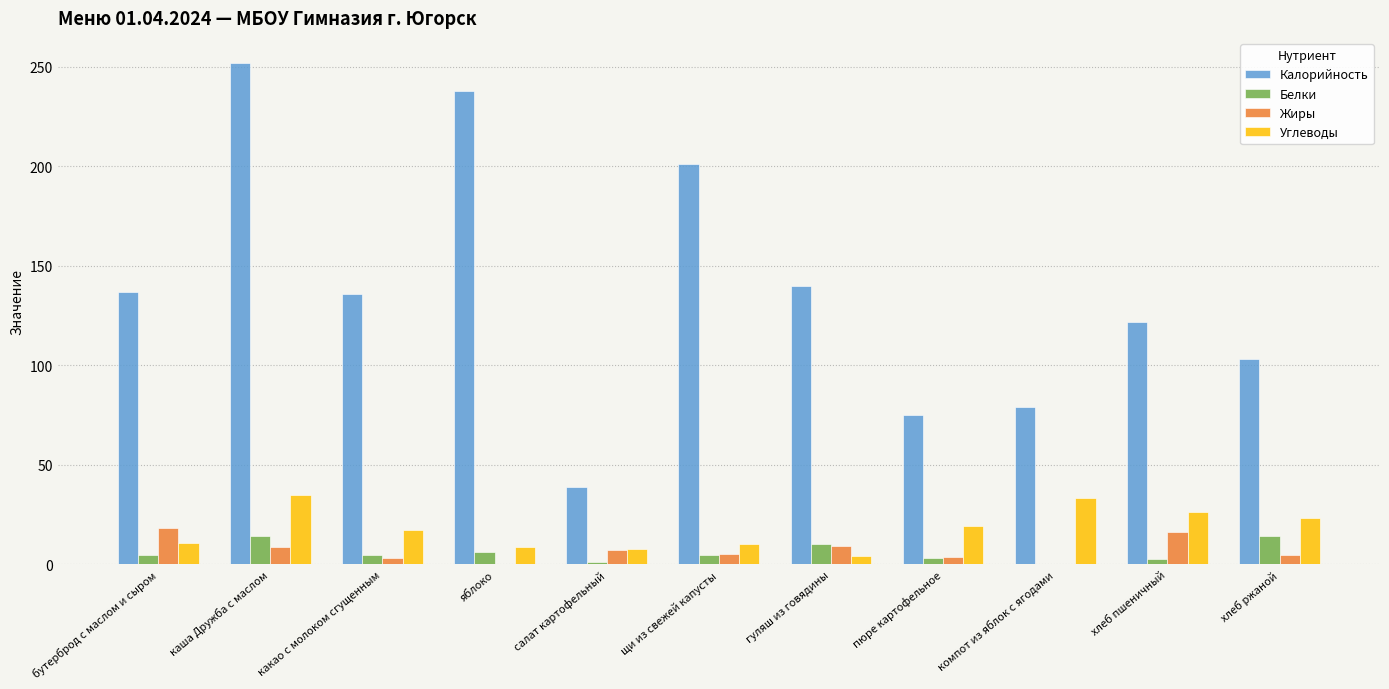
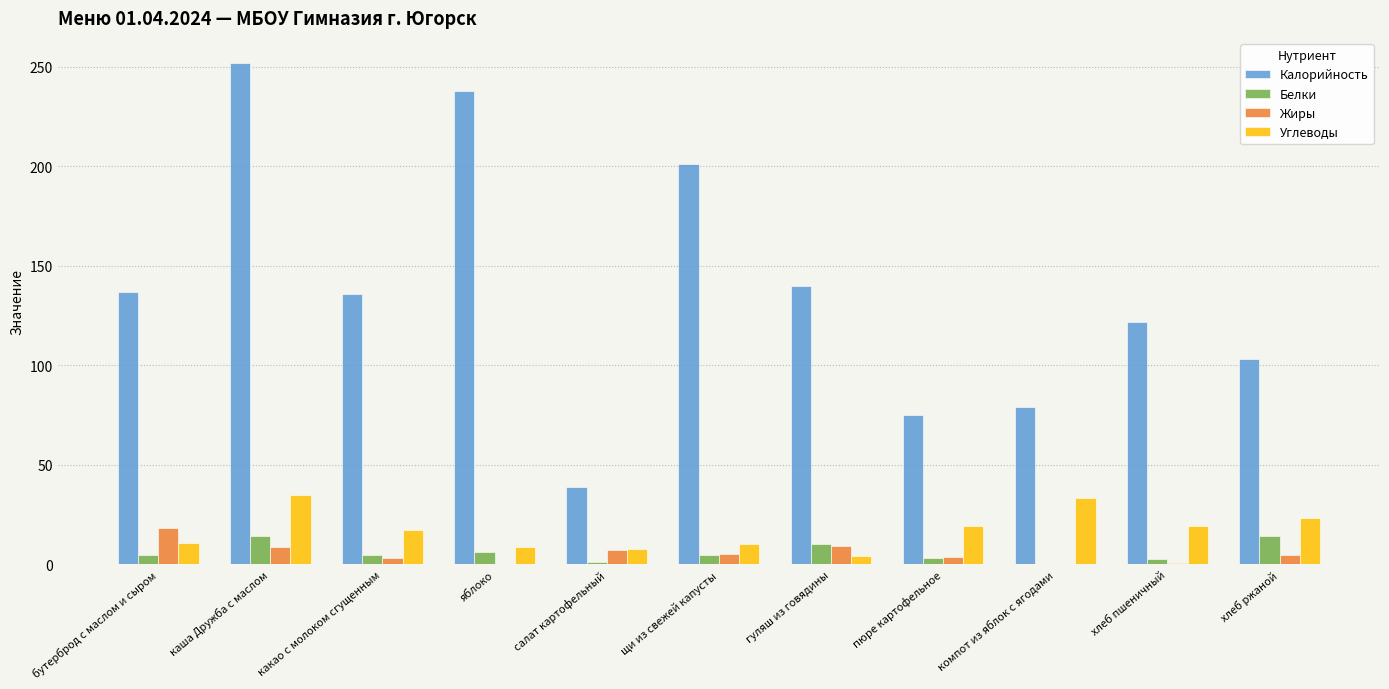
Жиры, хлеб пшеничный: 16 -> 1
Углеводы, хлеб пшеничный: 26 -> 19
